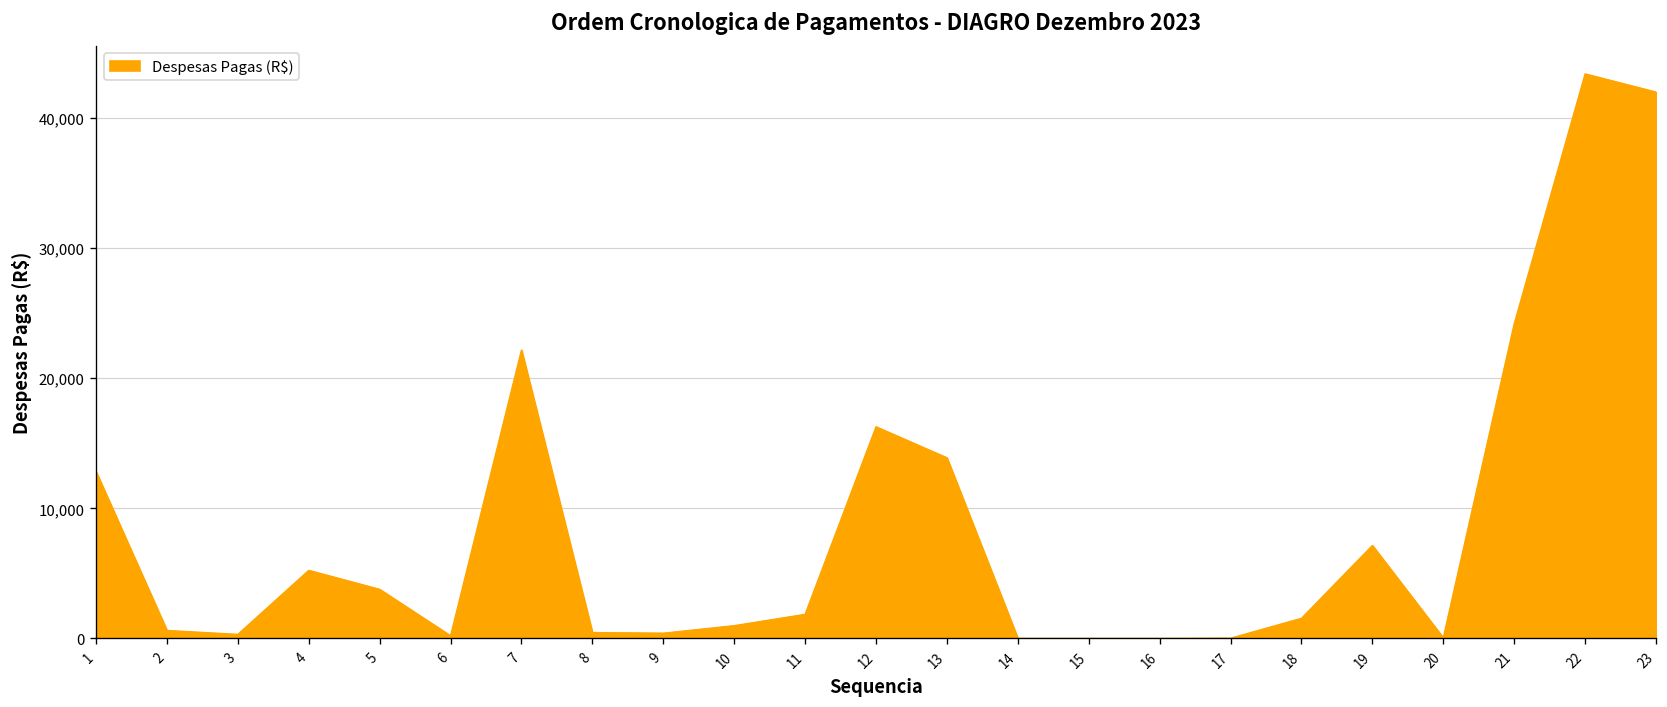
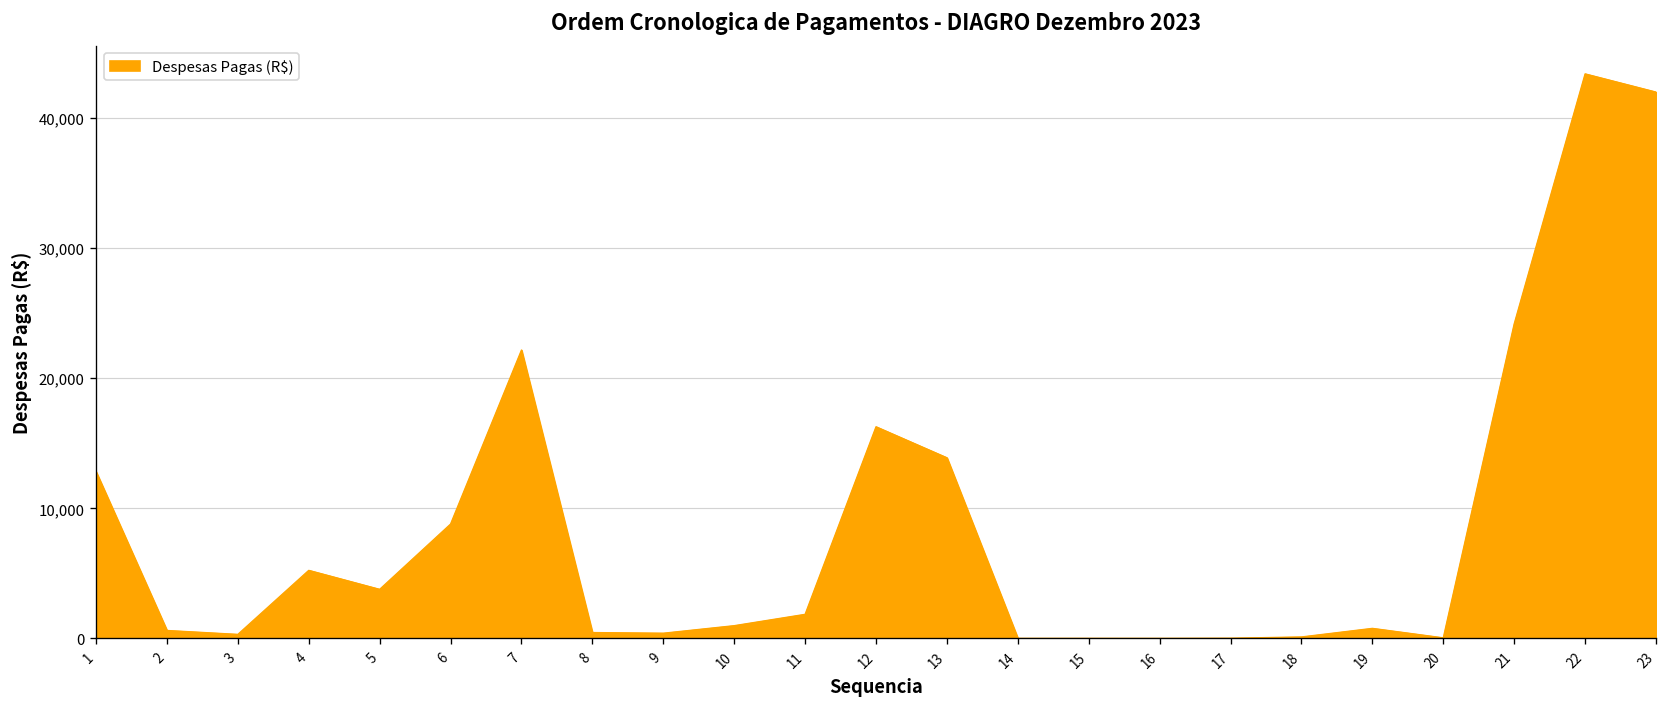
6: 200 -> 8,800
18: 1,500 -> 100
19: 7,100 -> 800
